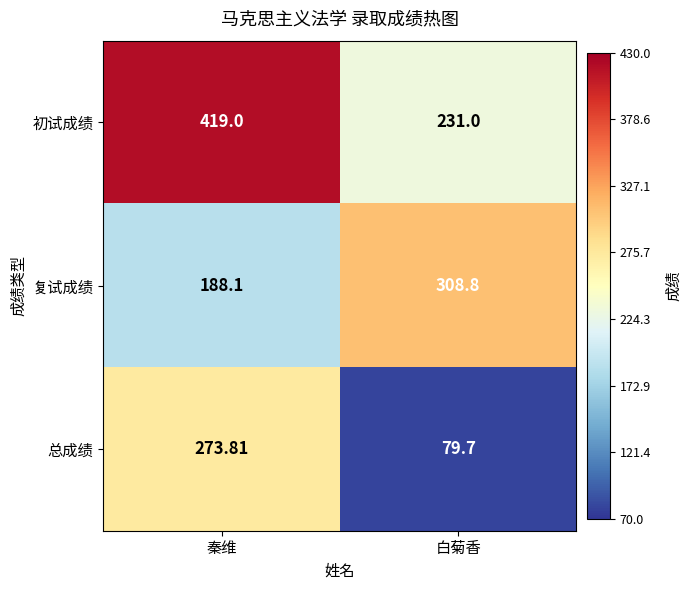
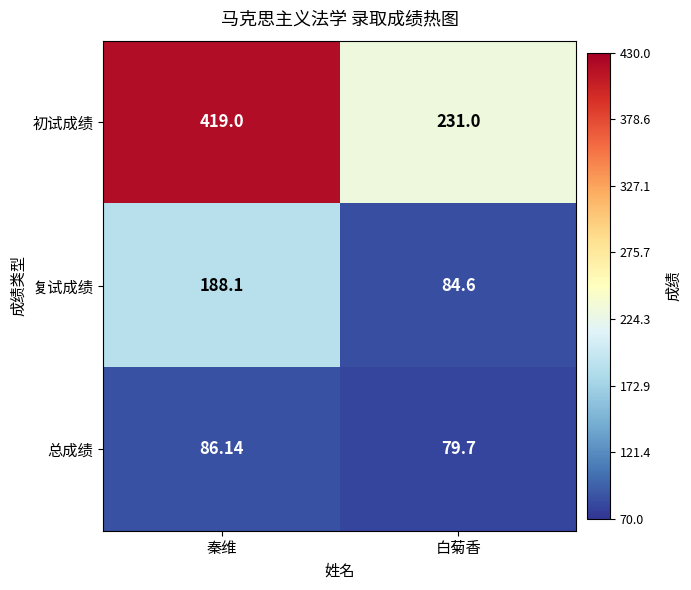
复试成绩, 白菊香: 308.8 -> 84.6
总成绩, 秦维: 273.81 -> 86.14
